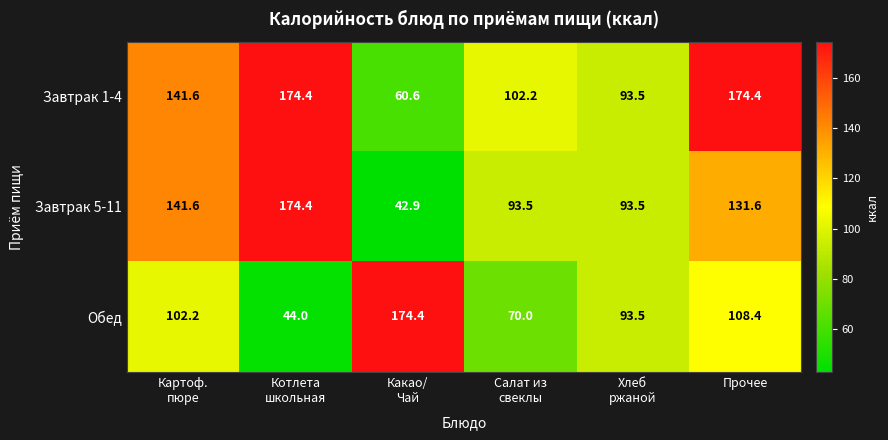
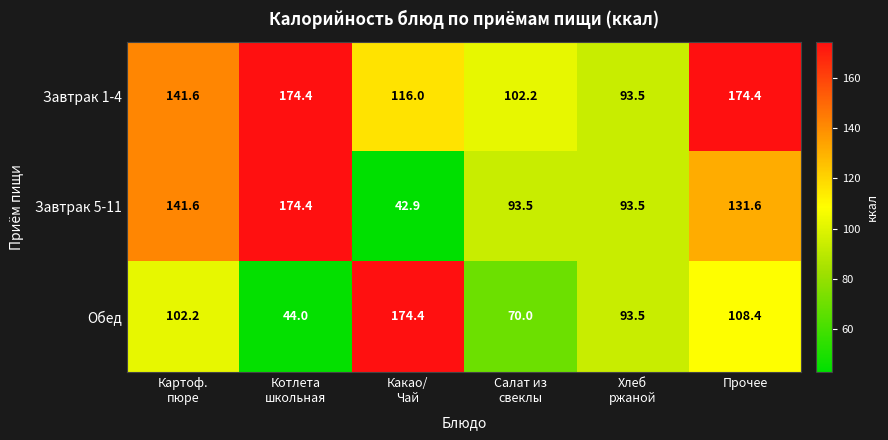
Завтрак 1-4, Какао/ Чай: 60.6 -> 116.0
